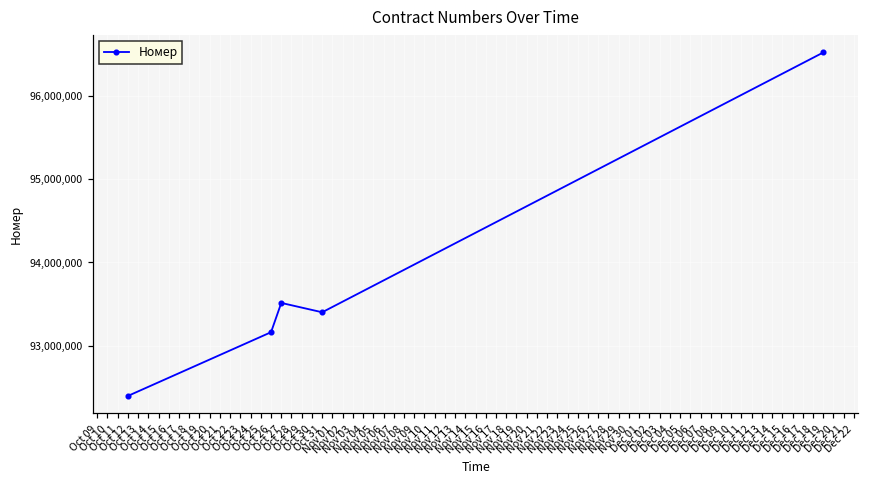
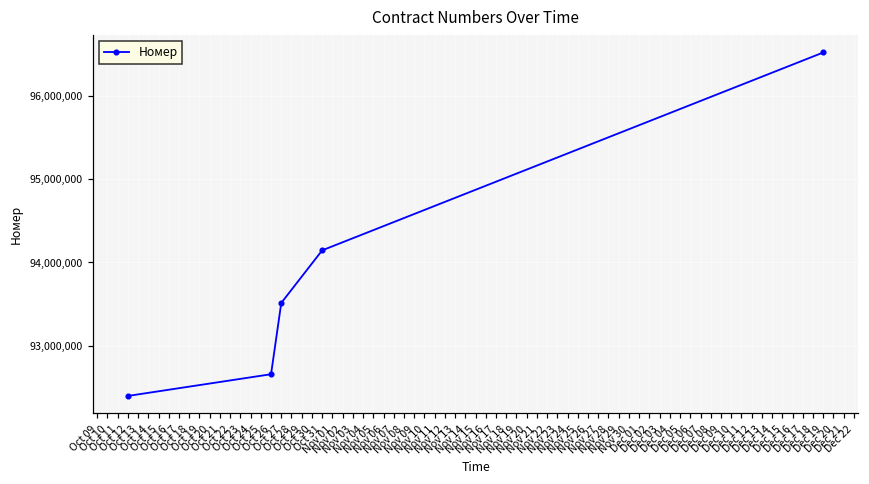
Oct 26: 93,200,000 -> 92,700,000
Oct 31: 93,400,000 -> 94,100,000
